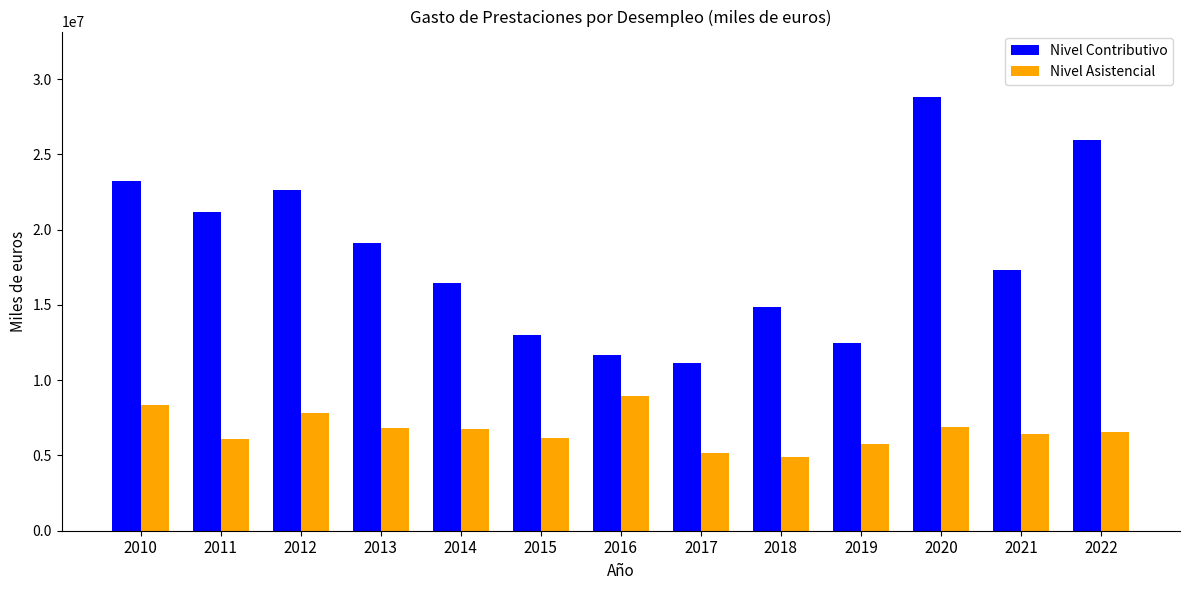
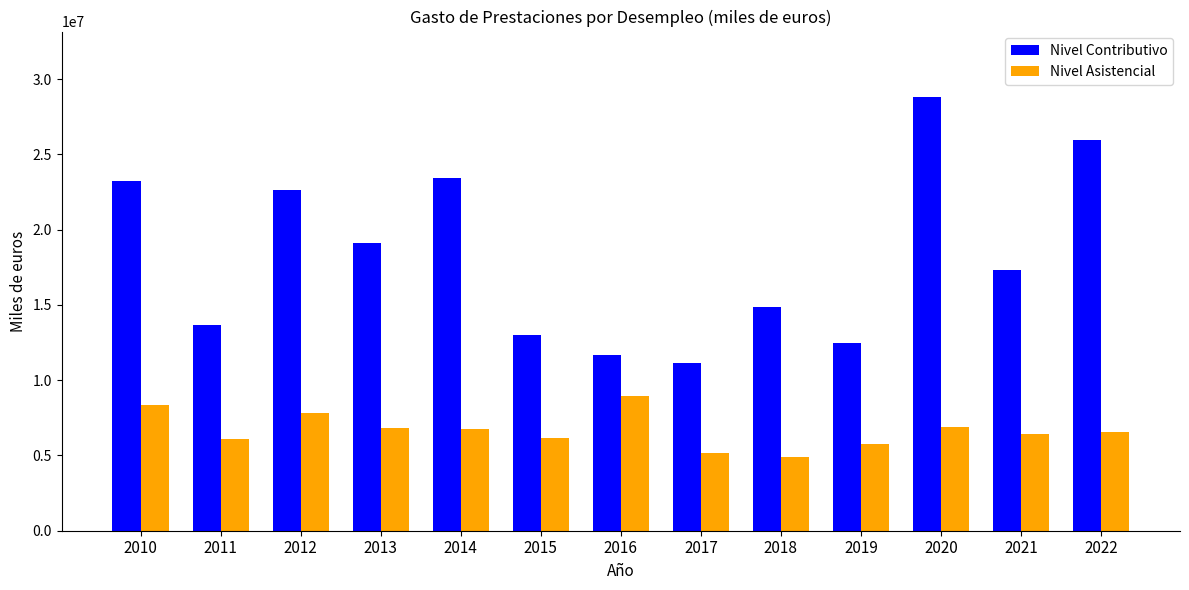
Nivel Contributivo, 2011: 21200000 -> 13700000
Nivel Contributivo, 2014: 16500000 -> 23400000
